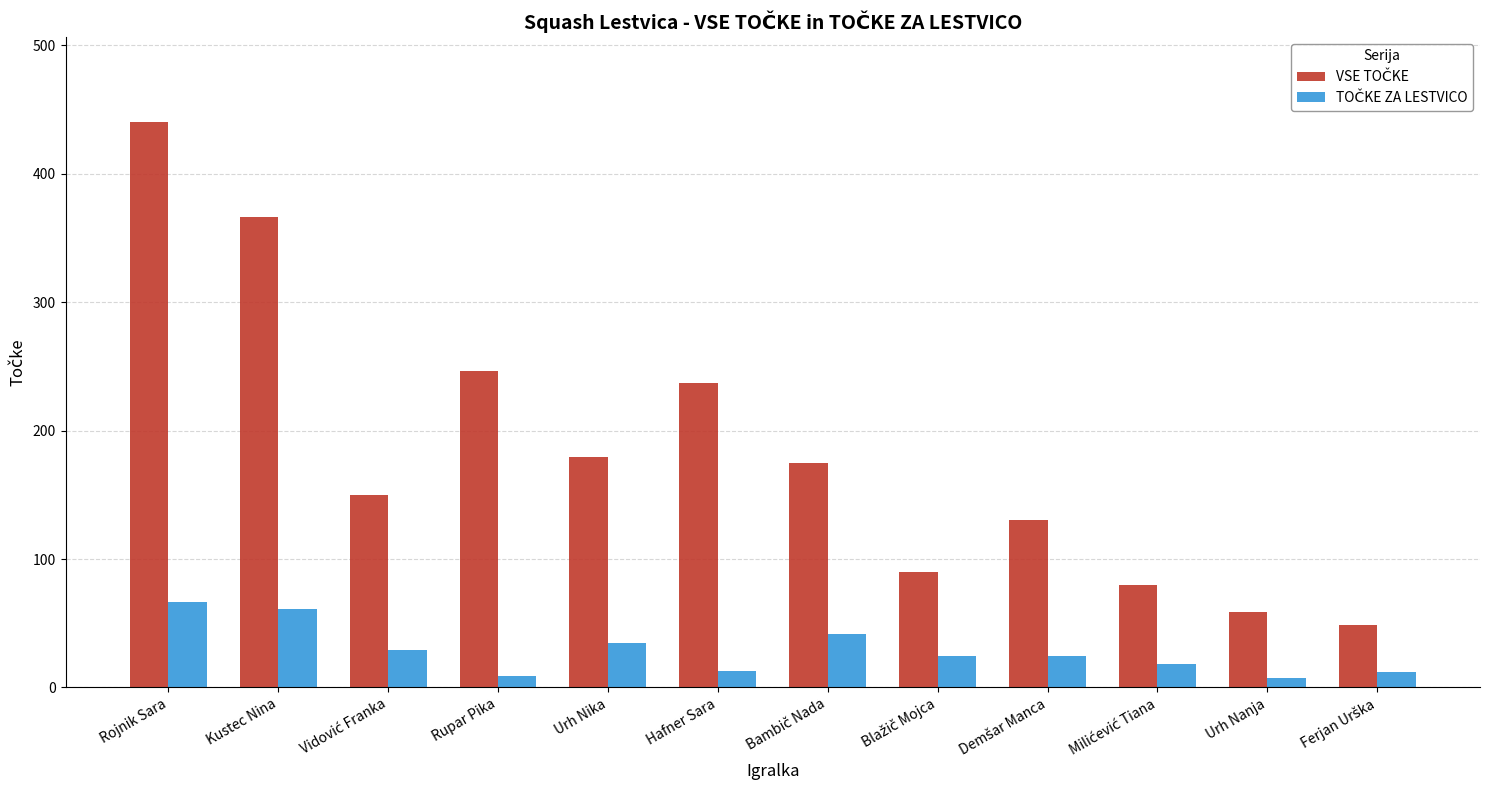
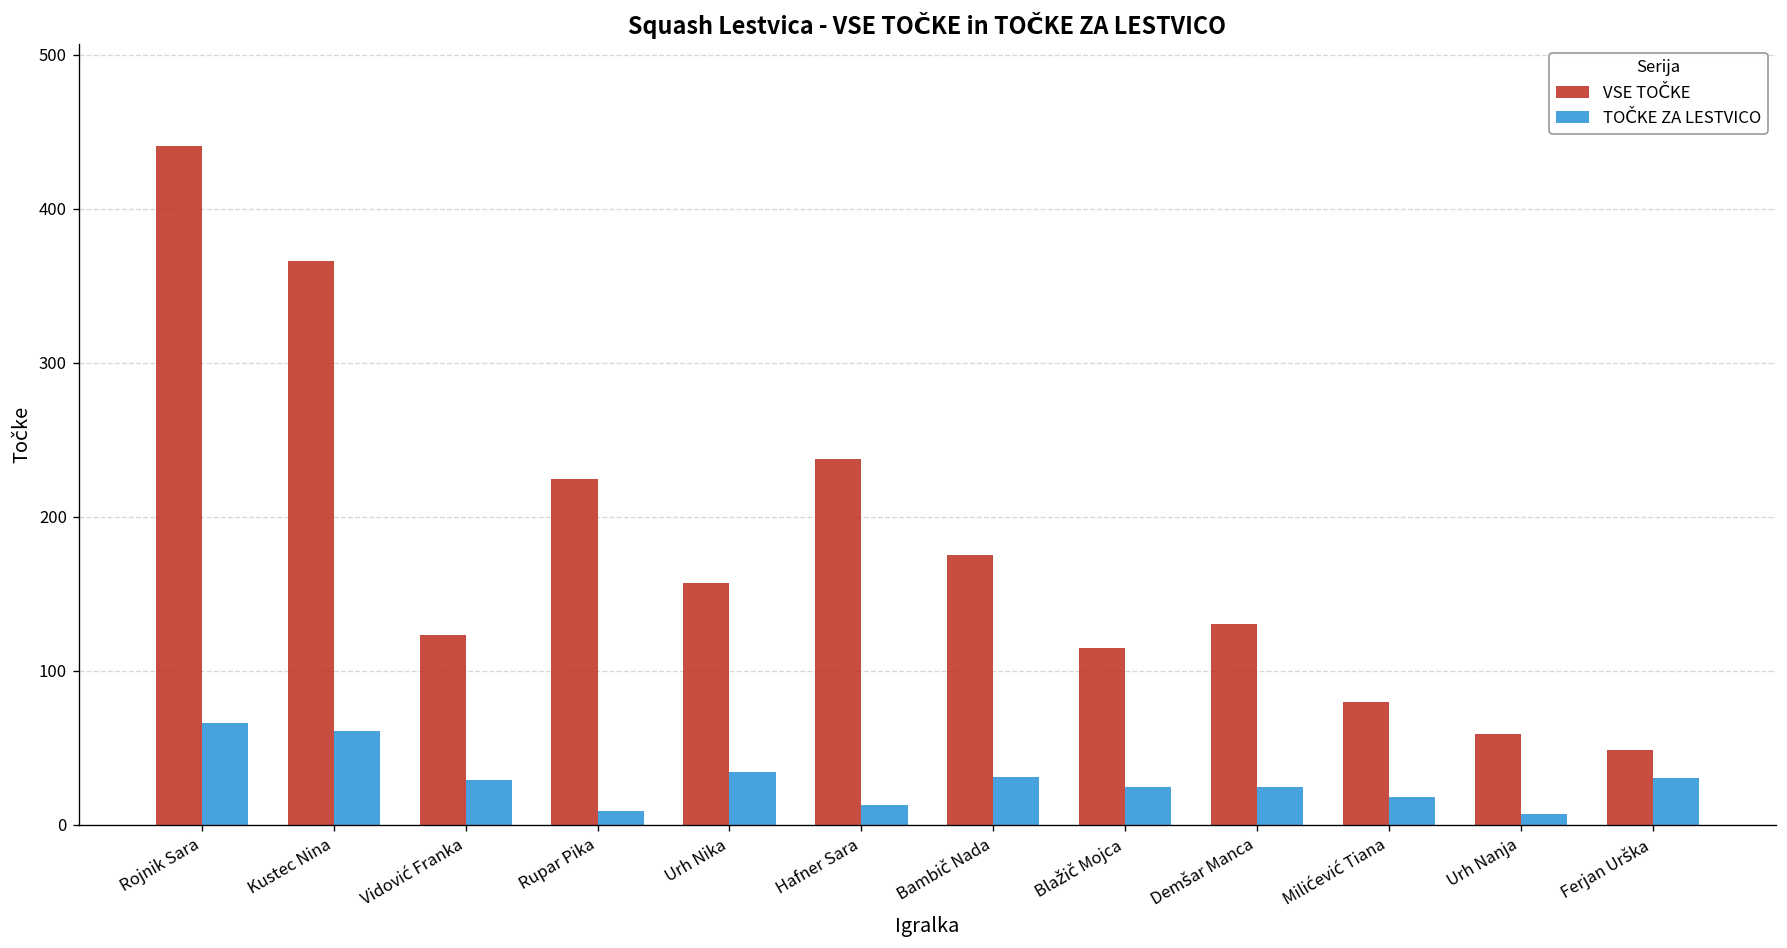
VSE TOČKE, Vidović Franka: 150 -> 124
VSE TOČKE, Rupar Pika: 247 -> 224
VSE TOČKE, Urh Nika: 179 -> 157
TOČKE ZA LESTVICO, Bambič Nada: 41 -> 31
VSE TOČKE, Blažič Mojca: 90 -> 115
TOČKE ZA LESTVICO, Ferjan Urška: 12 -> 30
